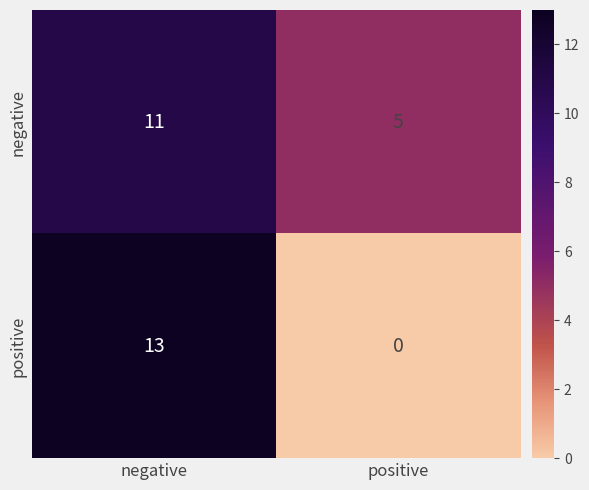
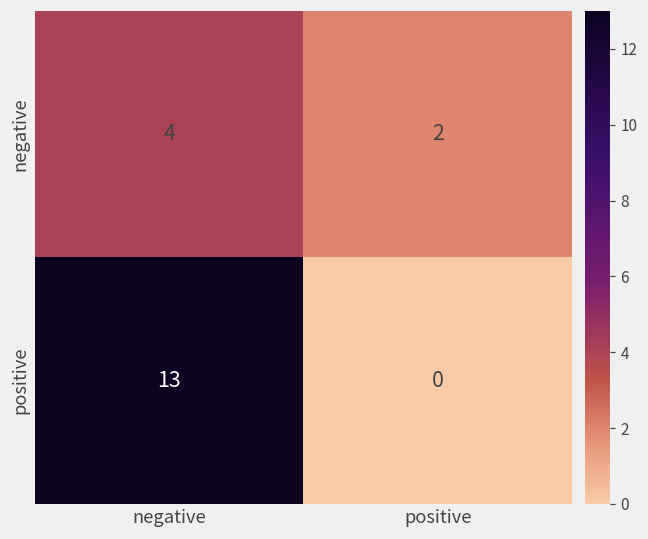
negative, negative: 11 -> 4
negative, positive: 5 -> 2
